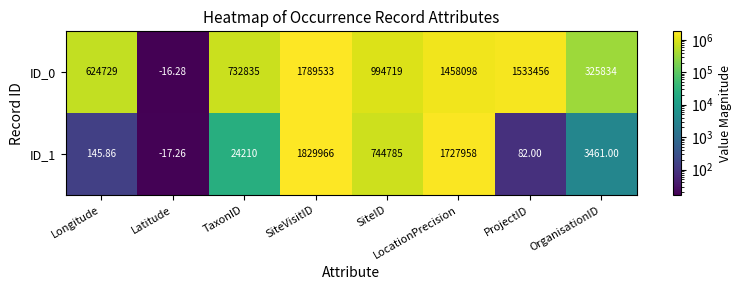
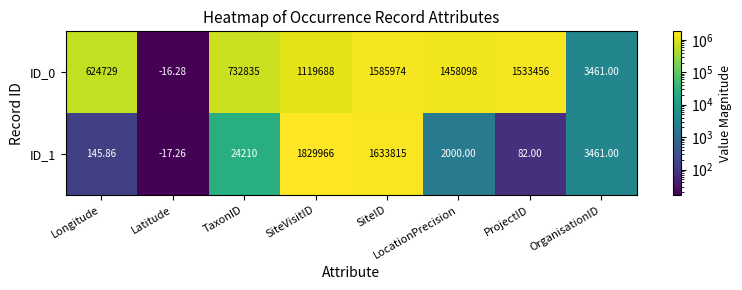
ID_0, SiteVisitID: 1789533 -> 1119688
ID_0, SiteID: 994719 -> 1585974
ID_0, OrganisationID: 325834 -> 3461.00
ID_1, SiteID: 744785 -> 1633815
ID_1, LocationPrecision: 1727958 -> 2000.00
